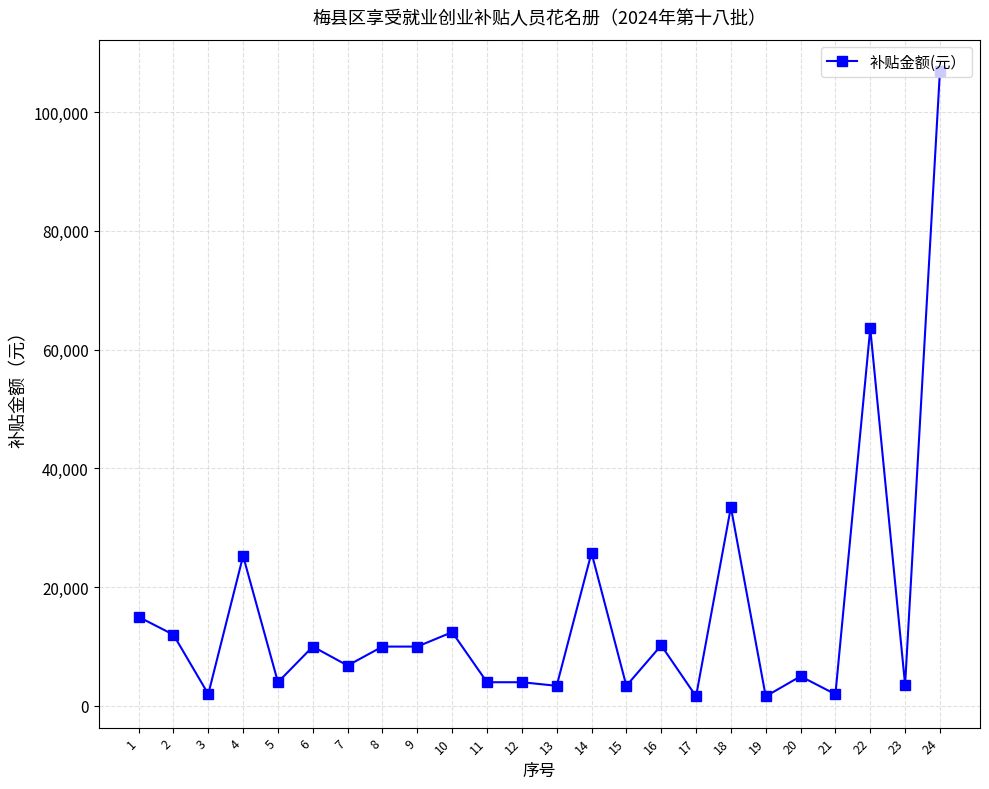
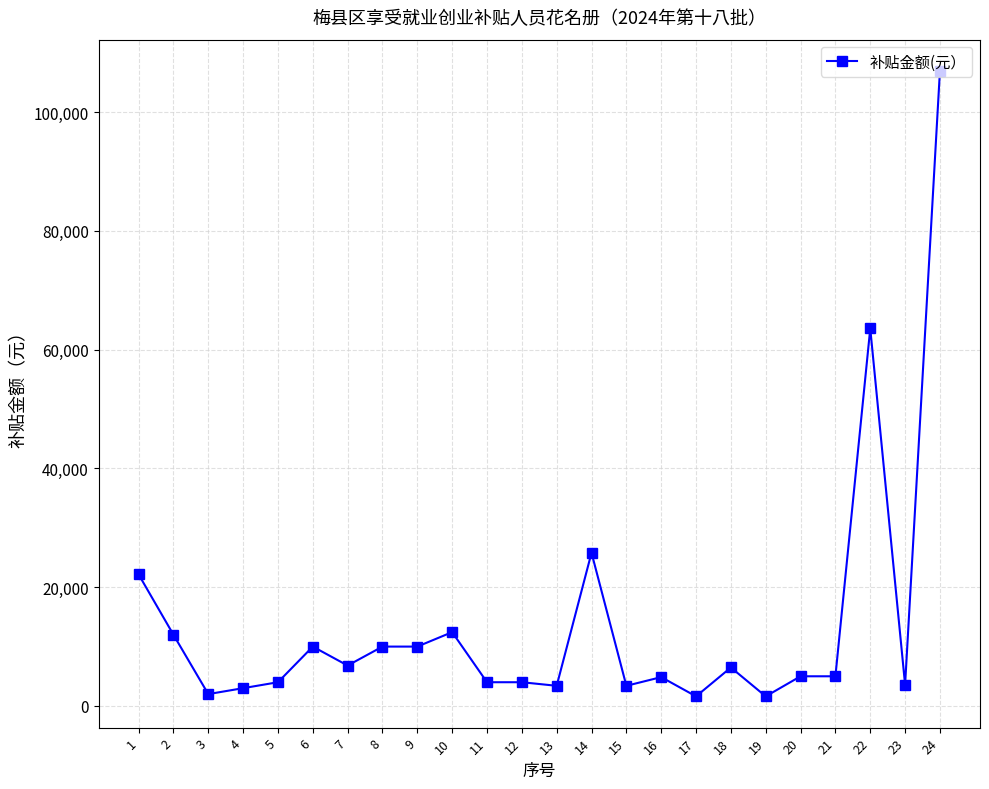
1: 15,000 -> 22,000
4: 25,000 -> 3,000
16: 10,000 -> 5,000
18: 33,000 -> 6,000
21: 2,000 -> 5,000
